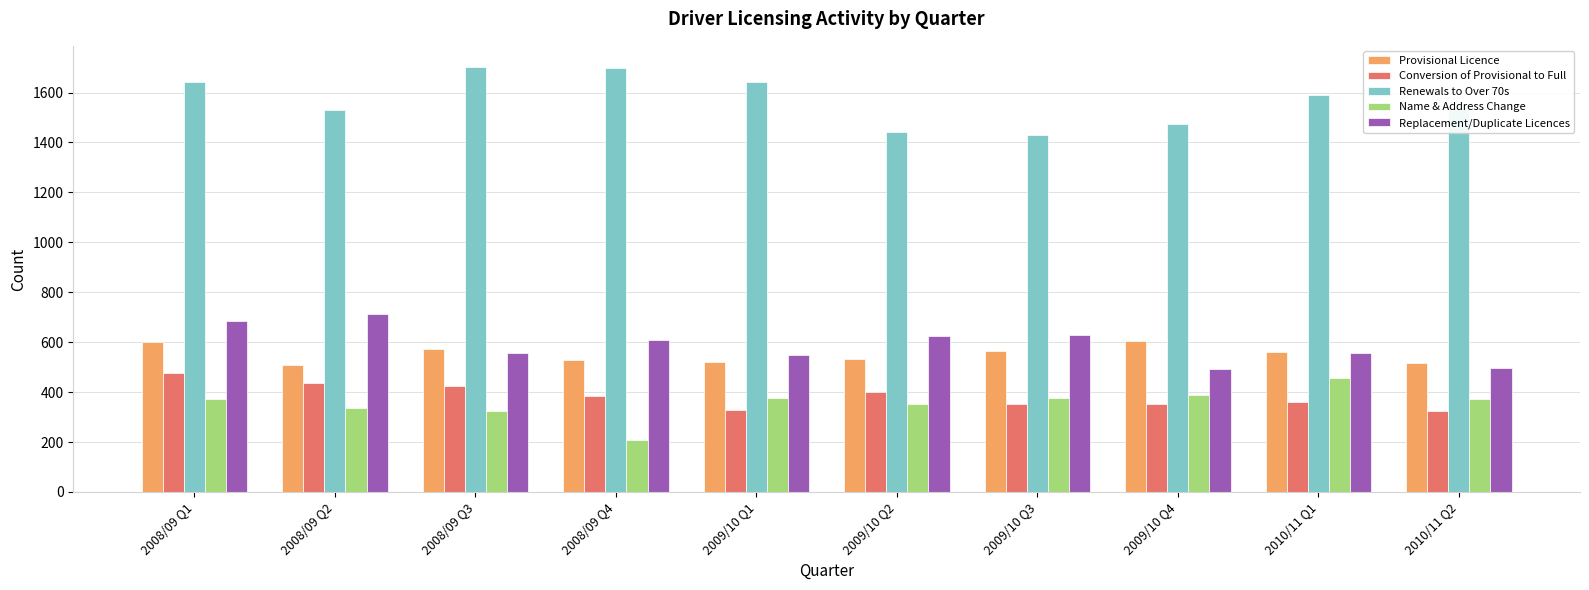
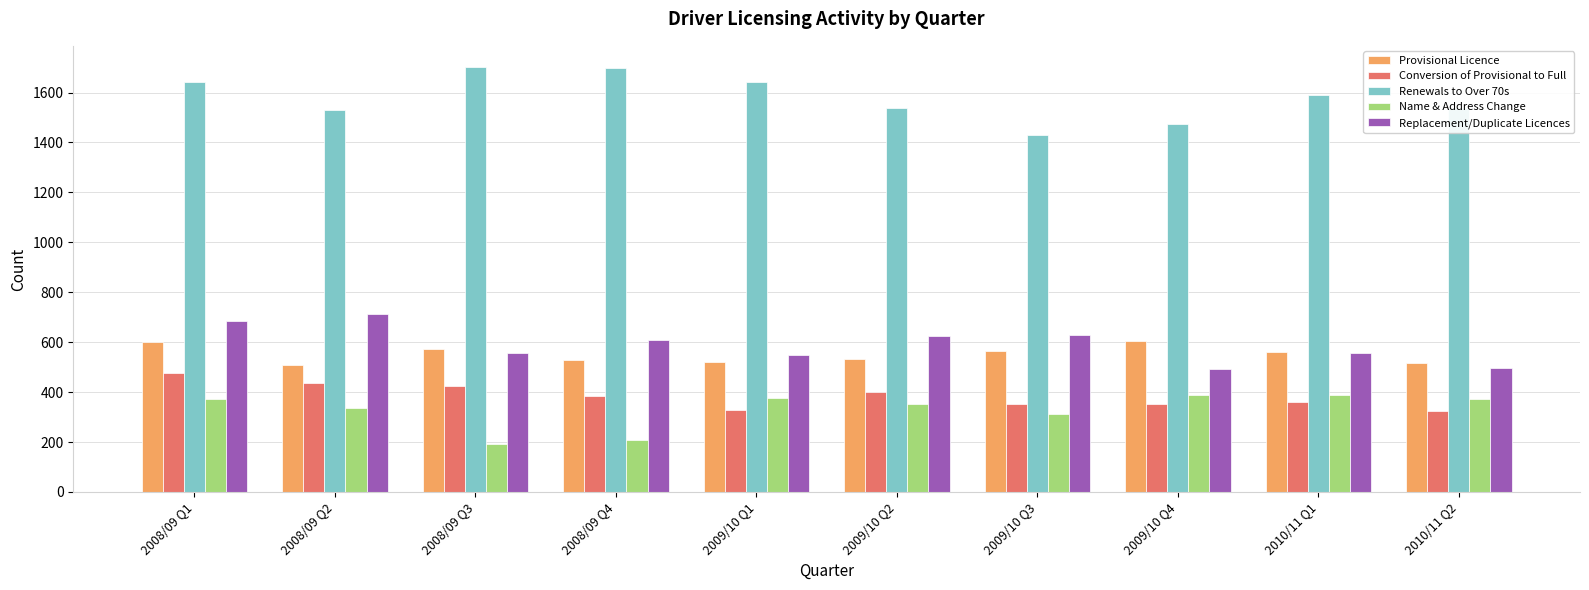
Name & Address Change, 2008/09 Q3: 320 -> 190
Renewals to Over 70s, 2009/10 Q2: 1440 -> 1540
Name & Address Change, 2009/10 Q3: 380 -> 310
Name & Address Change, 2010/11 Q1: 460 -> 390
